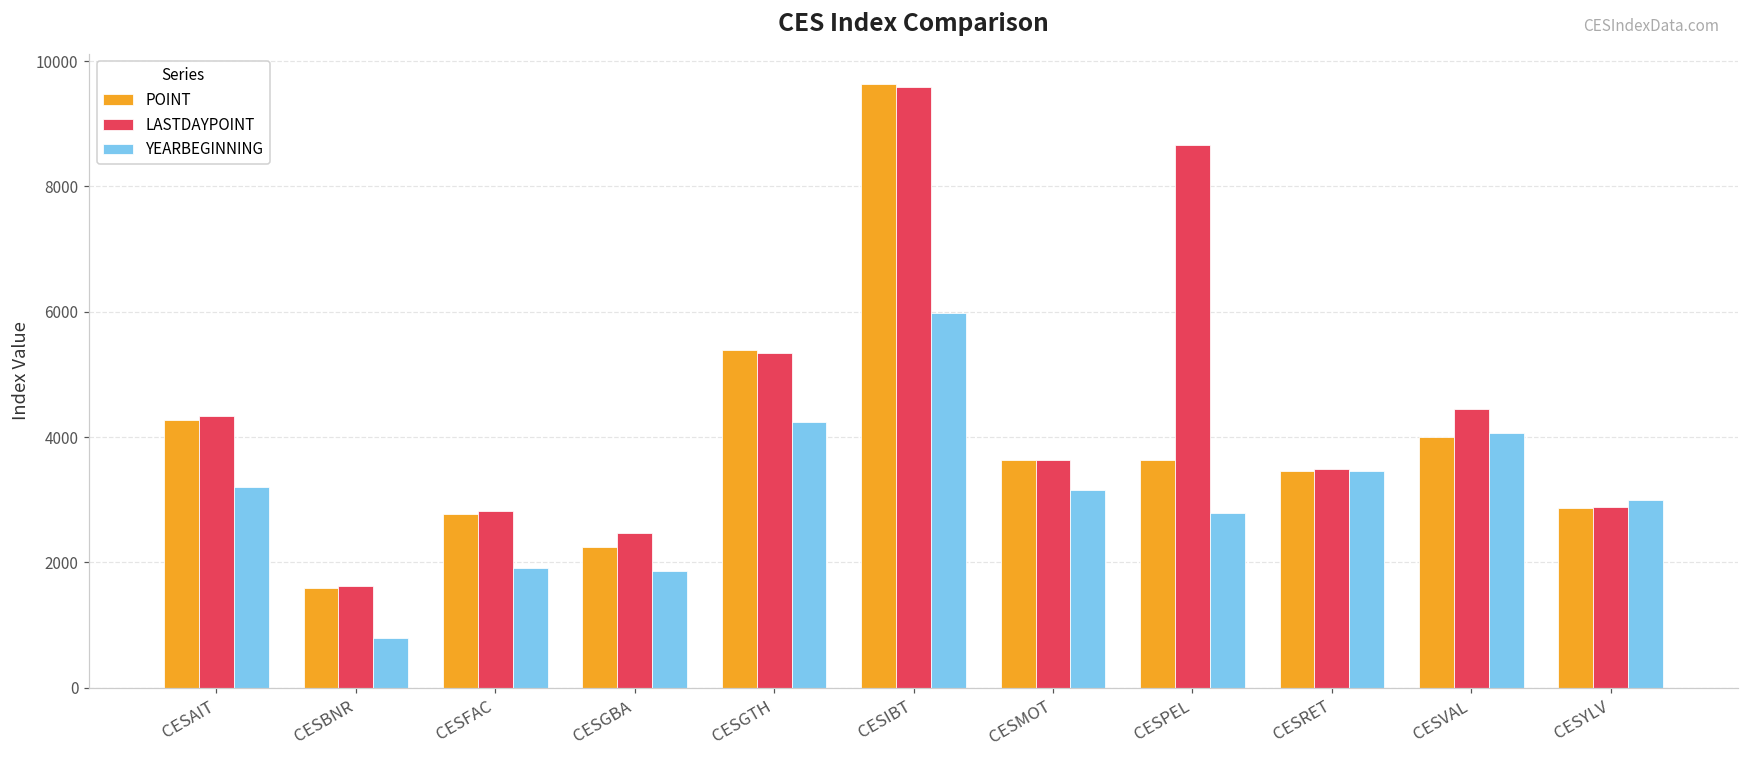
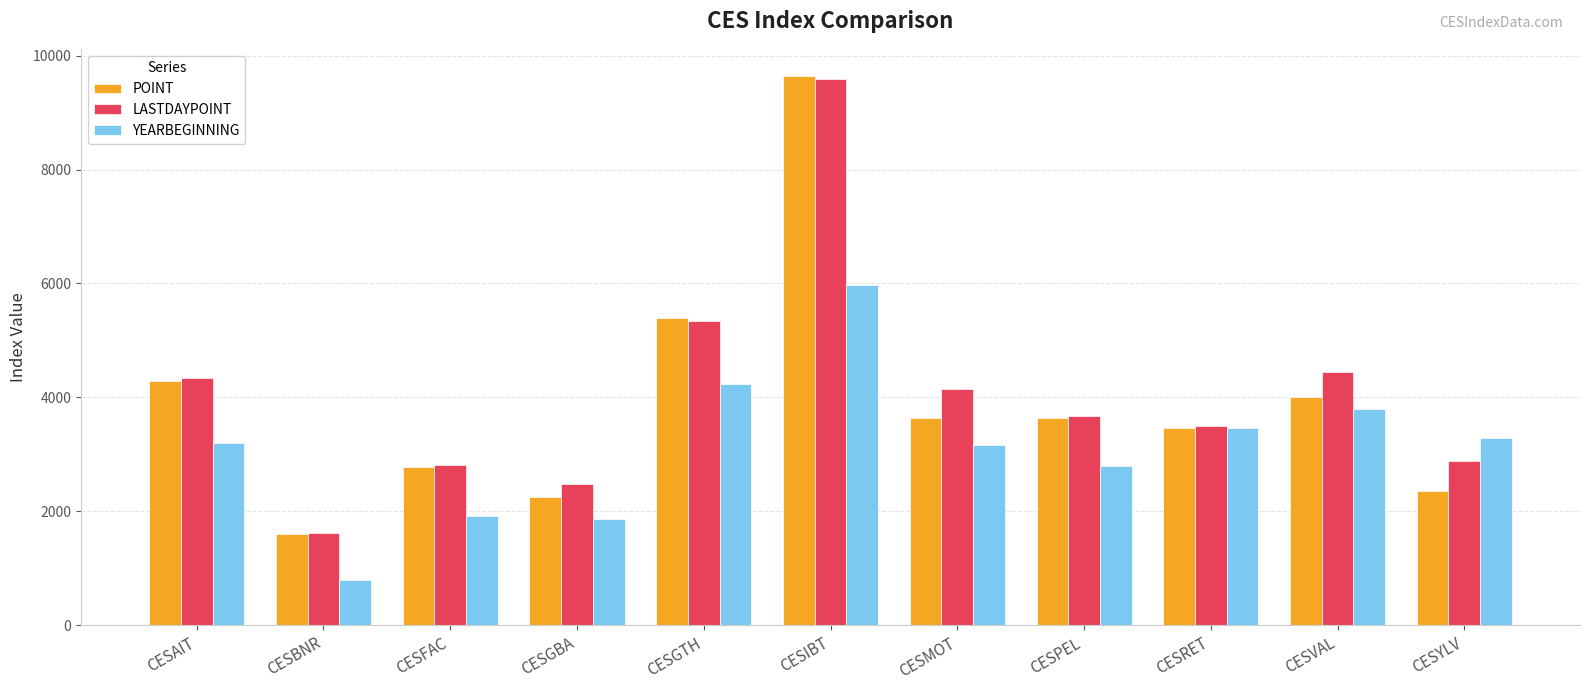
LASTDAYPOINT, CESMOT: 3600 -> 4100
LASTDAYPOINT, CESPEL: 8700 -> 3700
YEARBEGINNING, CESVAL: 4100 -> 3800
POINT, CESYLV: 2900 -> 2400
YEARBEGINNING, CESYLV: 3000 -> 3300
